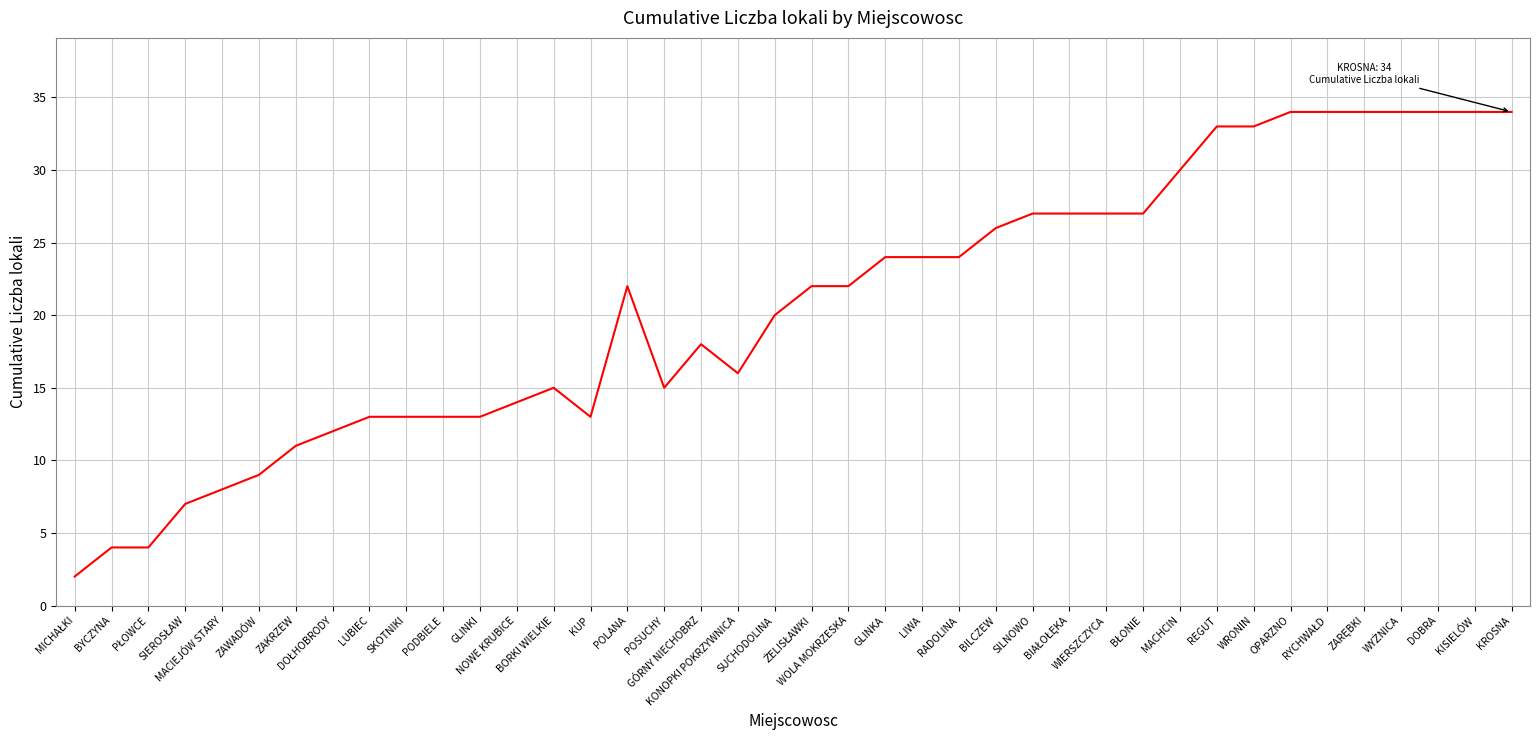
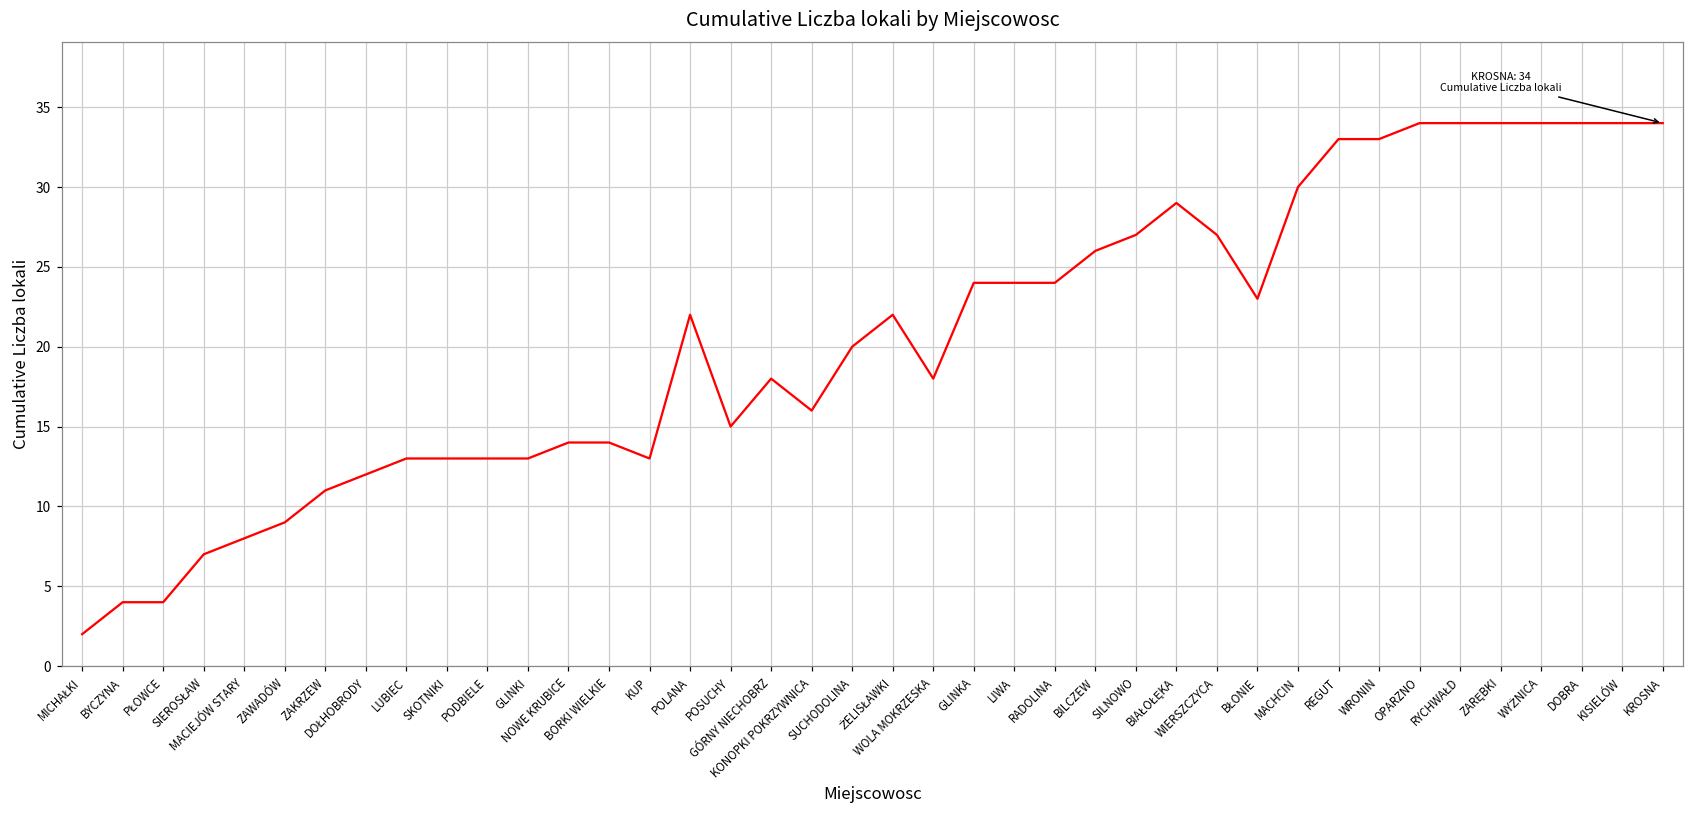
BORKI WIELKIE: 15 -> 14
WOLA MOKRZESKA: 22 -> 18
BIAŁOŁĘKA: 27 -> 29
BŁONIE: 27 -> 23
